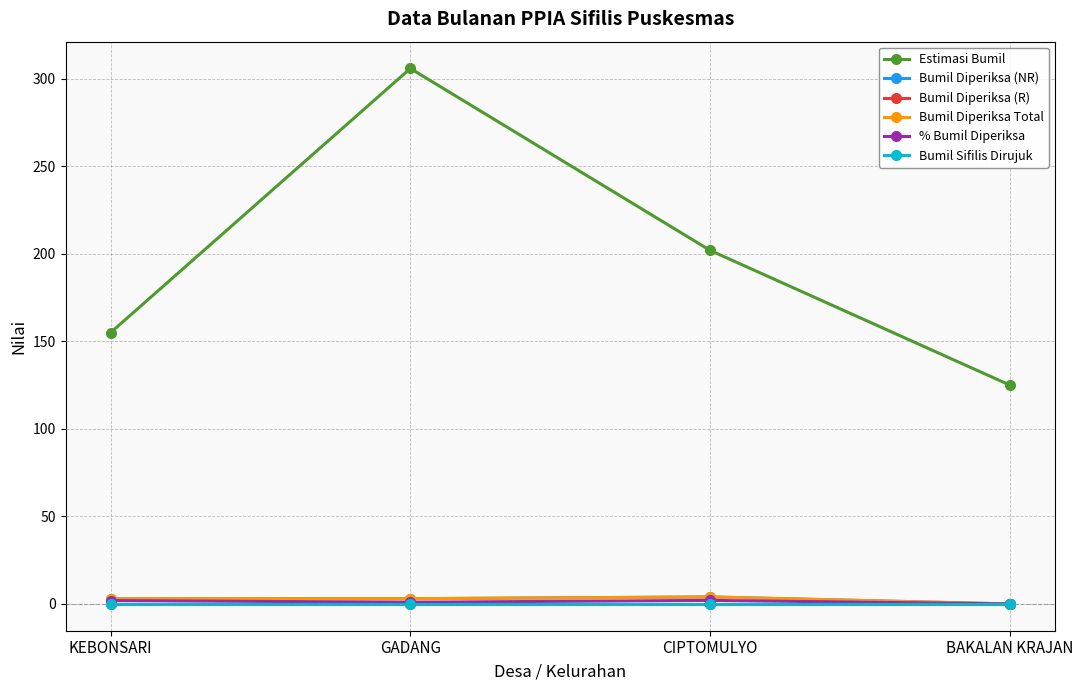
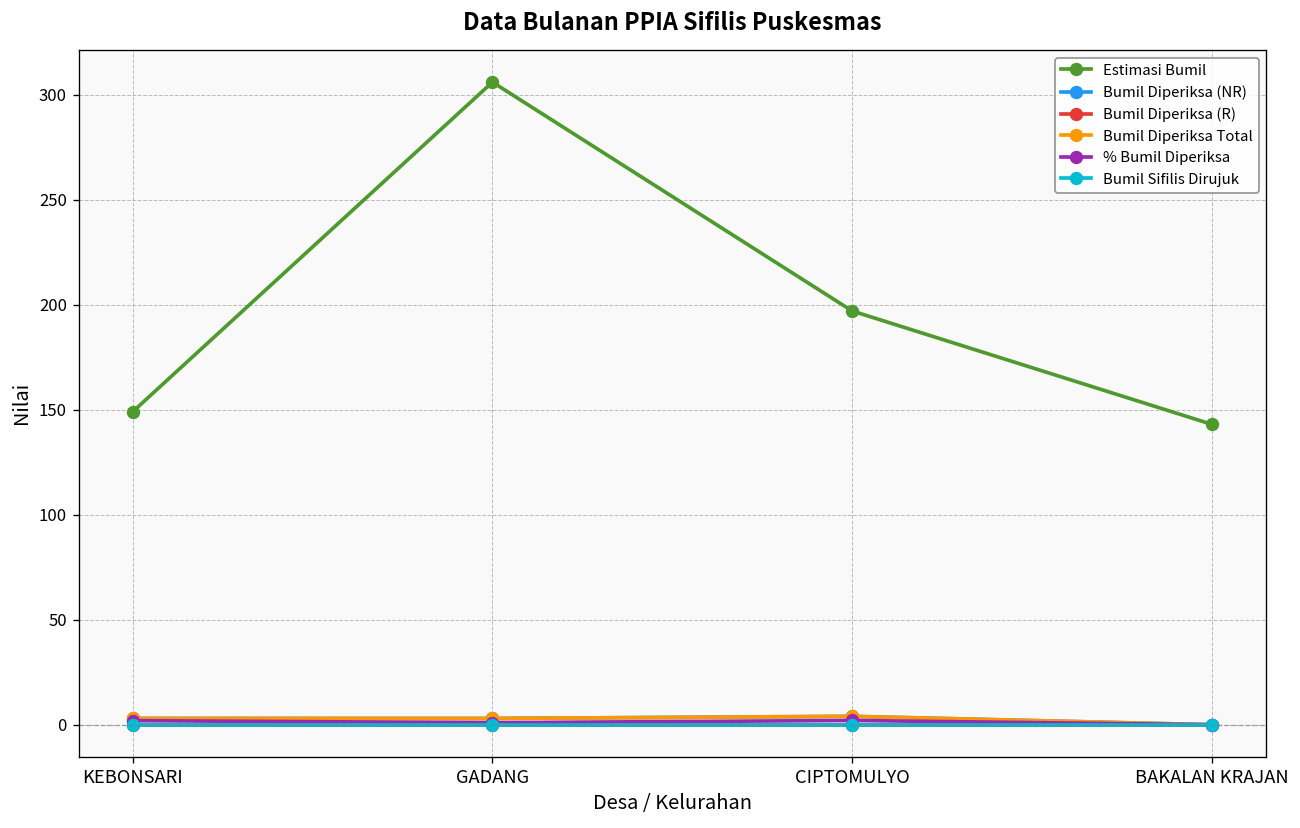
Estimasi Bumil, KEBONSARI: 155 -> 149
Estimasi Bumil, CIPTOMULYO: 202 -> 197
Estimasi Bumil, BAKALAN KRAJAN: 125 -> 143
